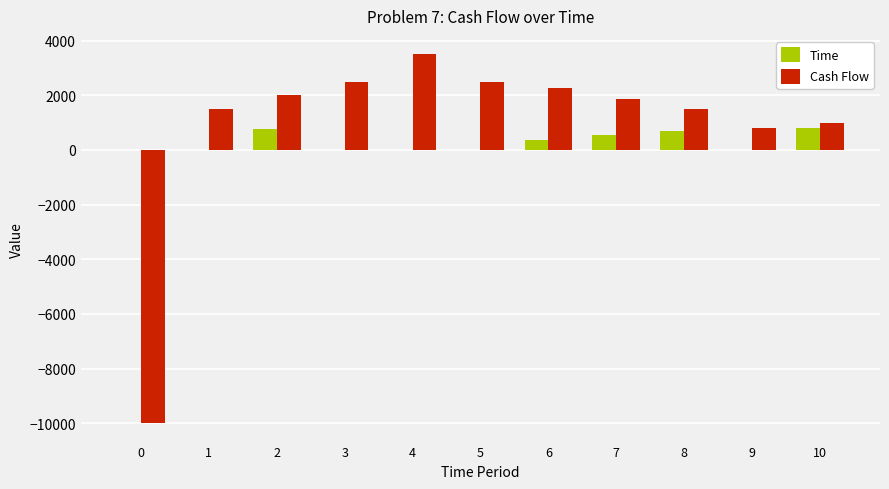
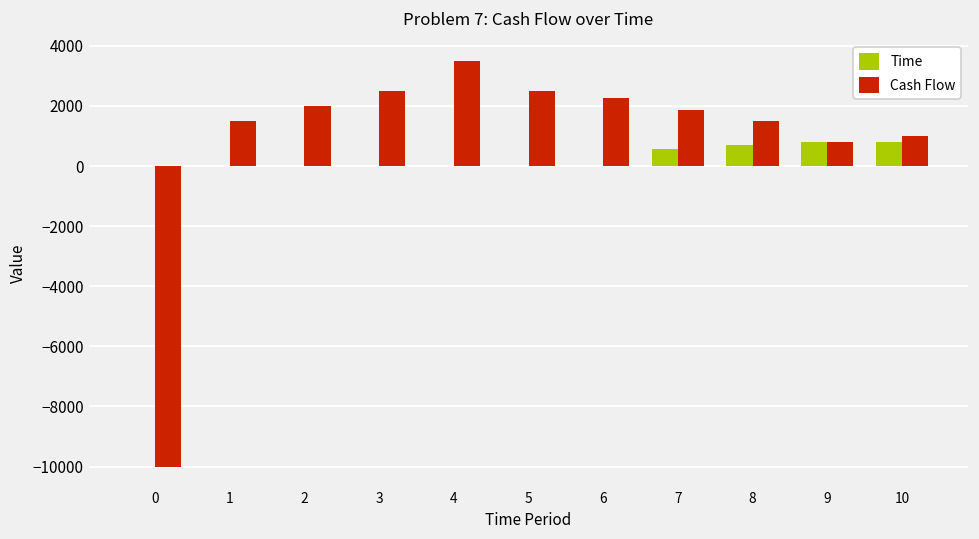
Time, 2: 800 -> 0
Time, 6: 400 -> 0
Time, 9: 0 -> 800
